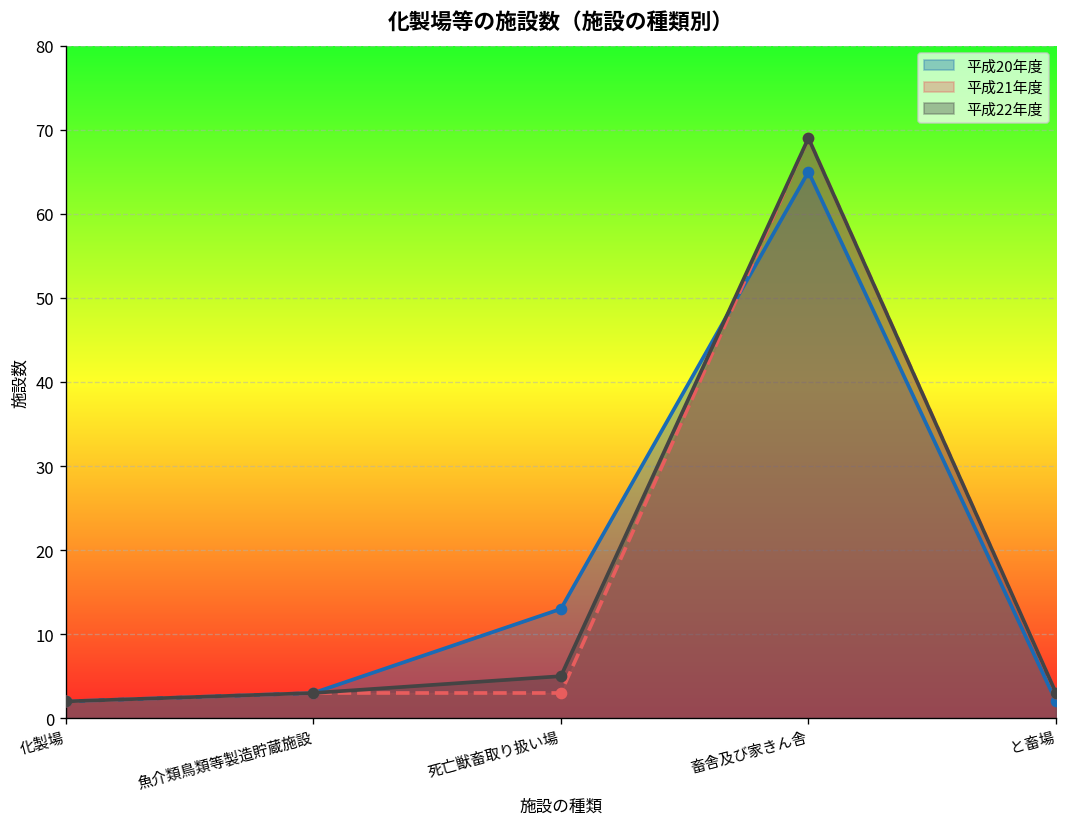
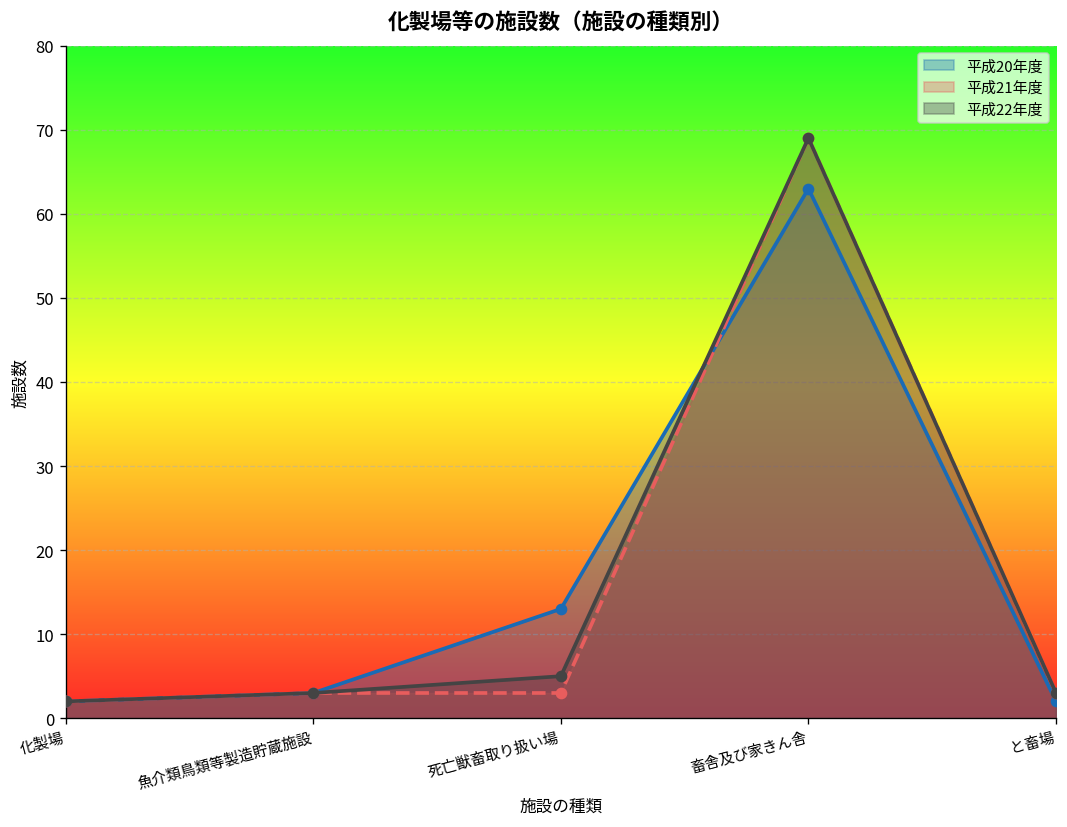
平成20年度, 畜舎及び家きん舎: 65 -> 63
